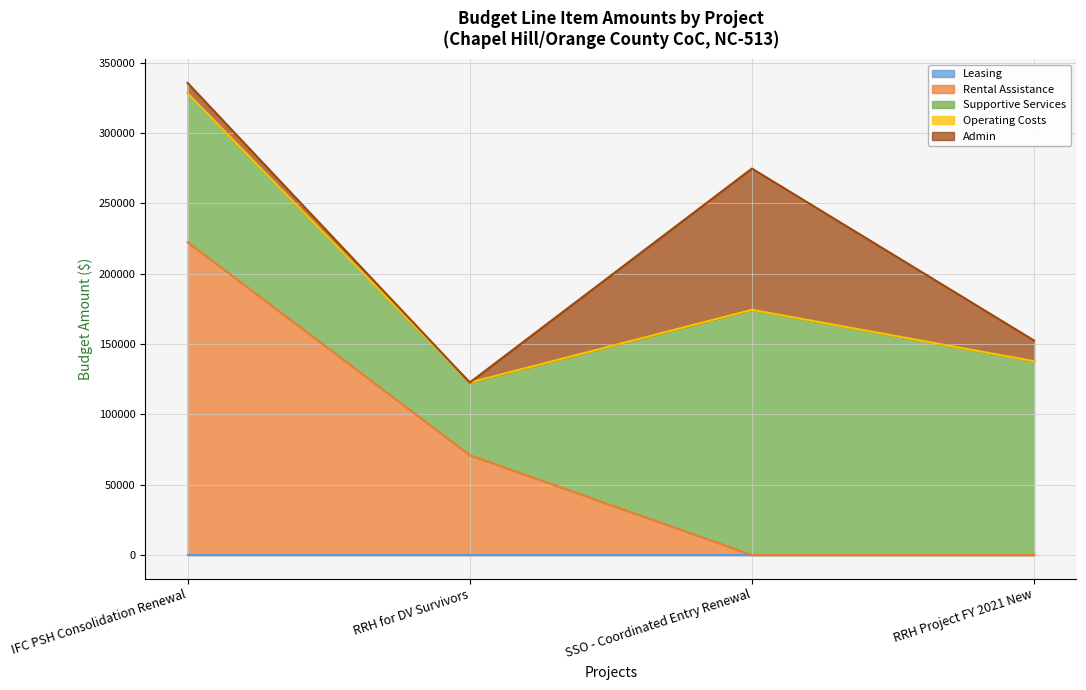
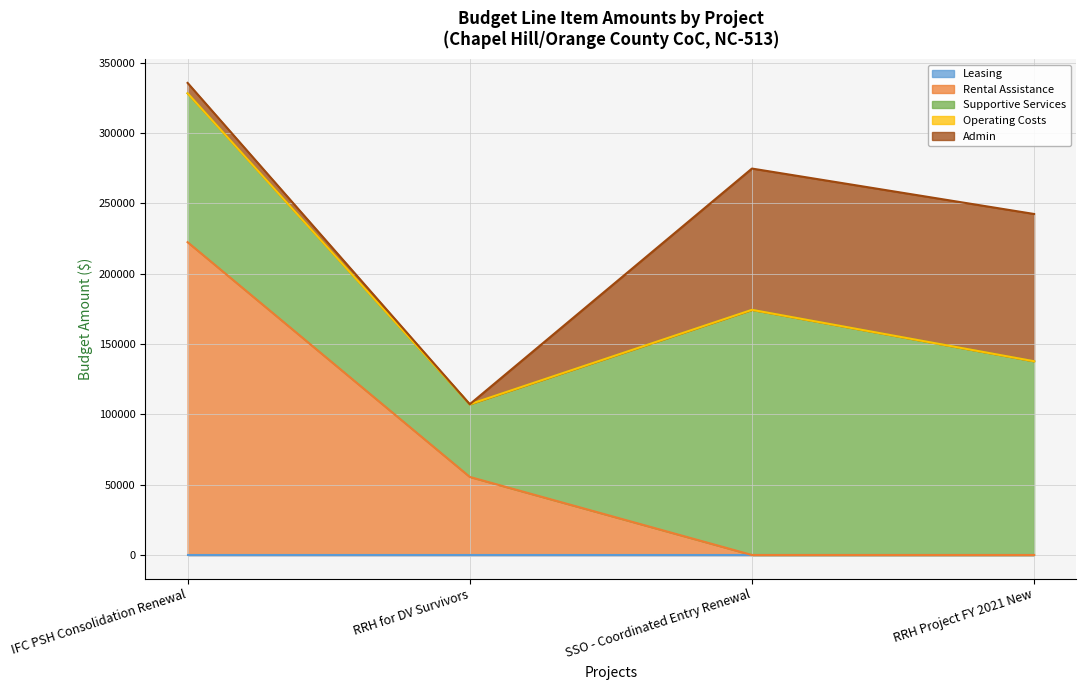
Rental Assistance, RRH for DV Survivors: 71000 -> 56000
Admin, RRH Project FY 2021 New: 15000 -> 105000
